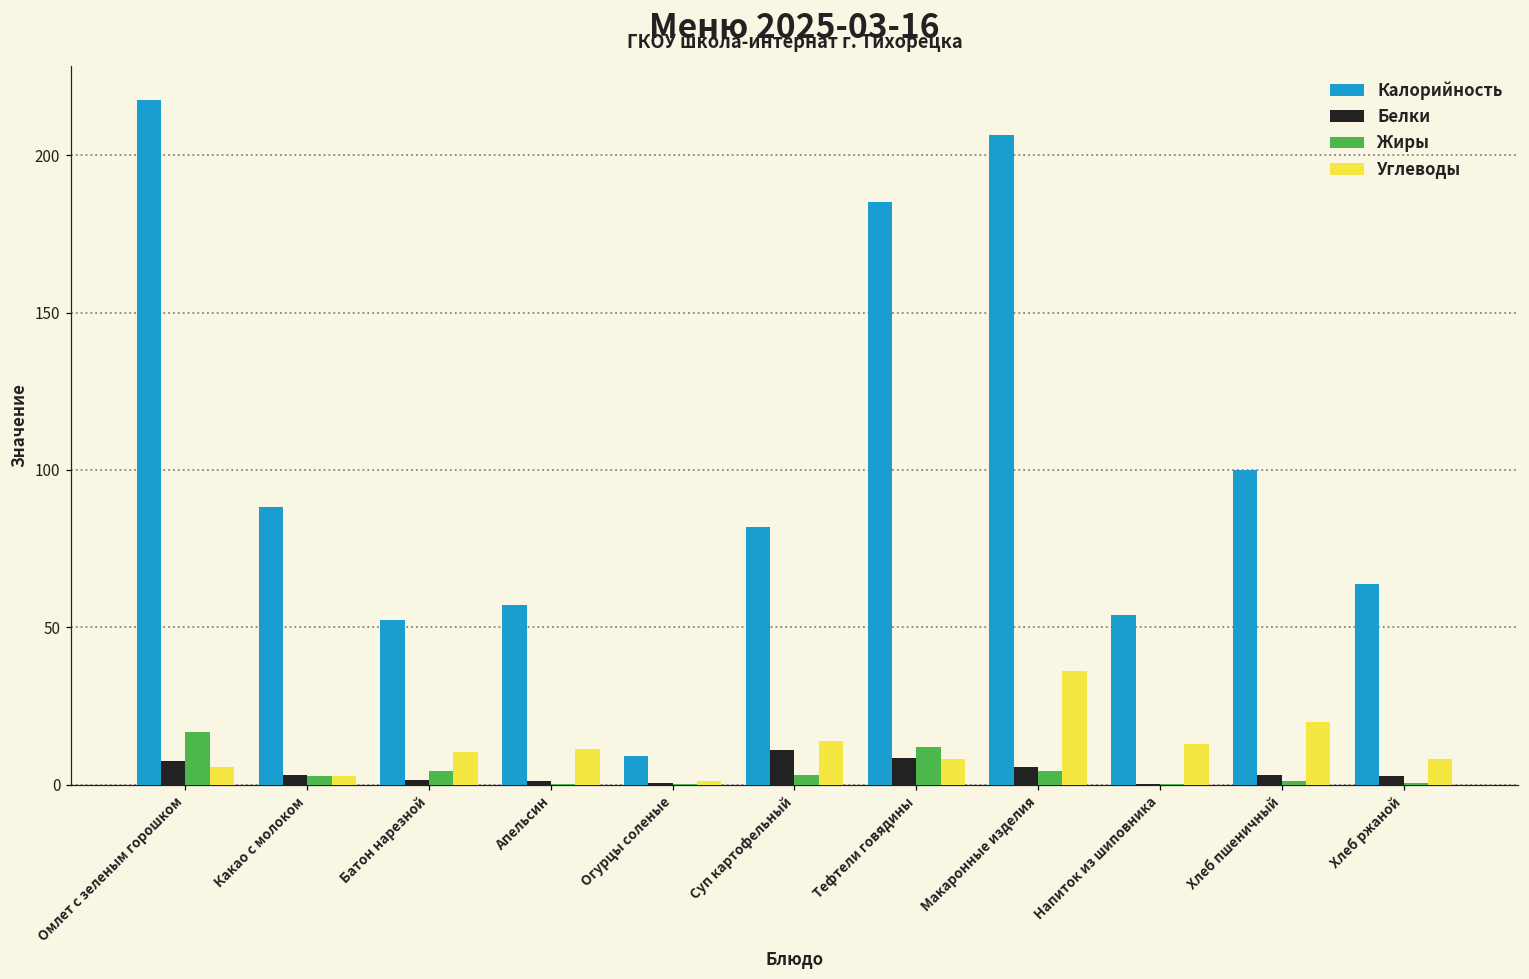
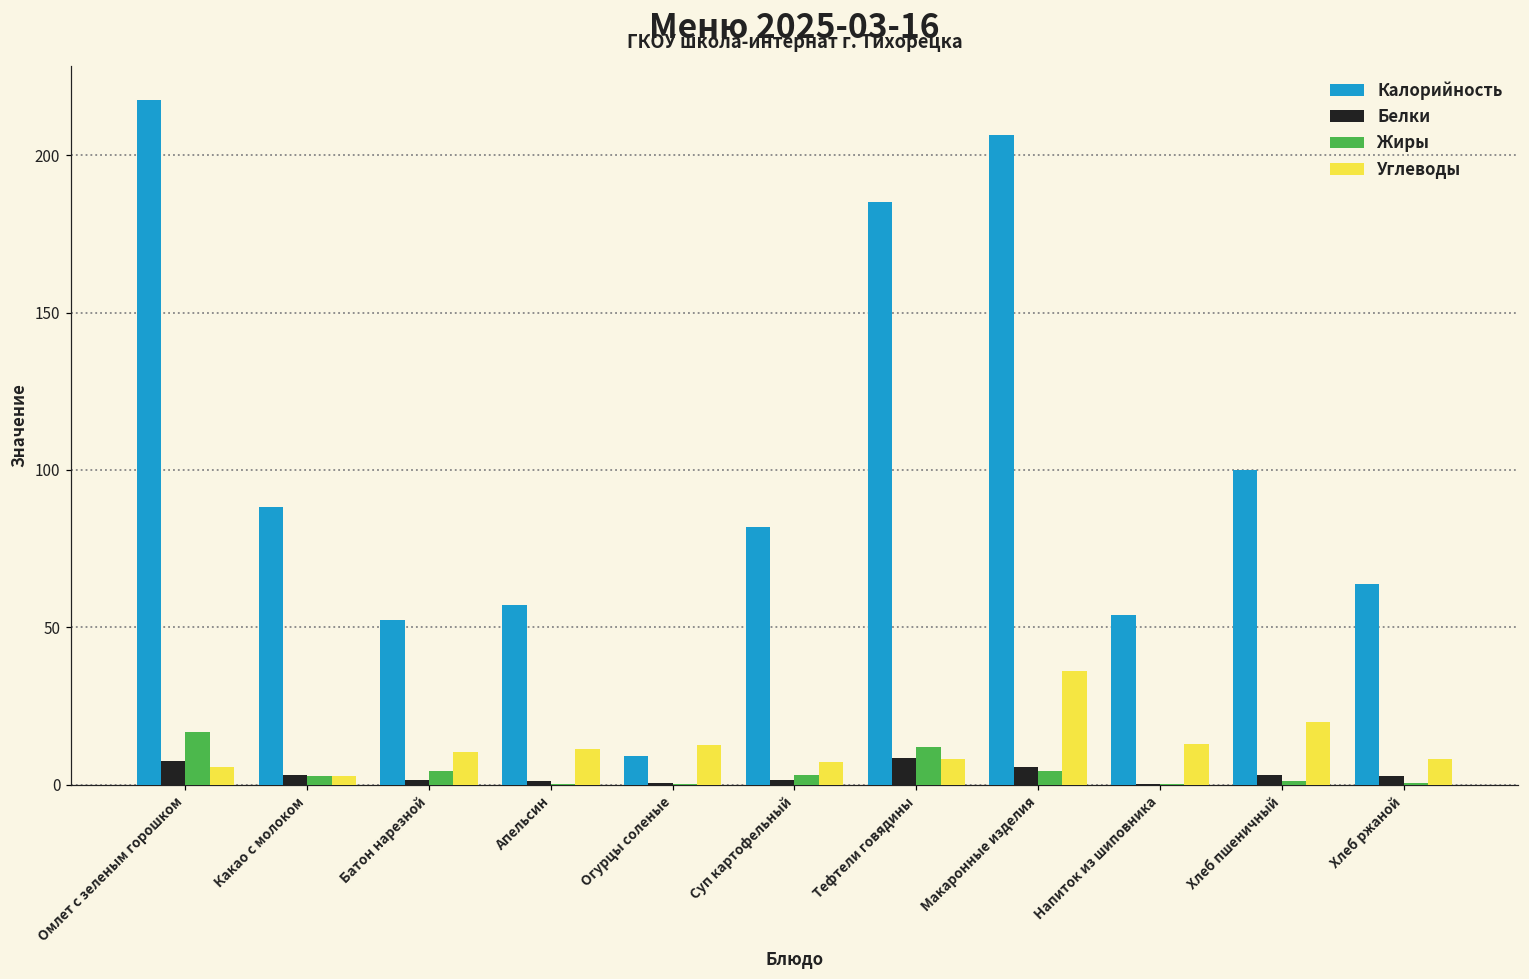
Углеводы, Огурцы соленые: 1 -> 13
Белки, Суп картофельный: 11 -> 1
Углеводы, Суп картофельный: 14 -> 7
